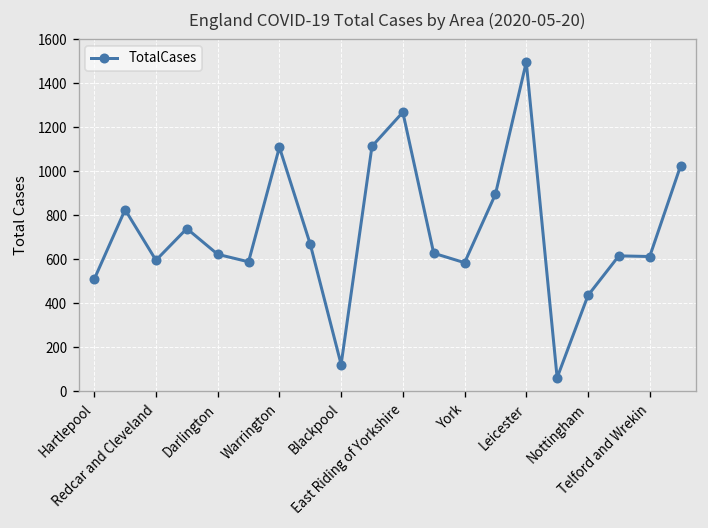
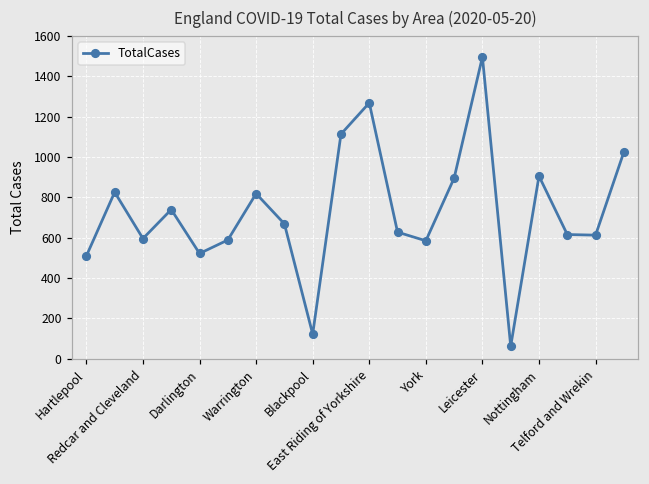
Darlington: 620 -> 520
Warrington: 1110 -> 820
Nottingham: 440 -> 910
